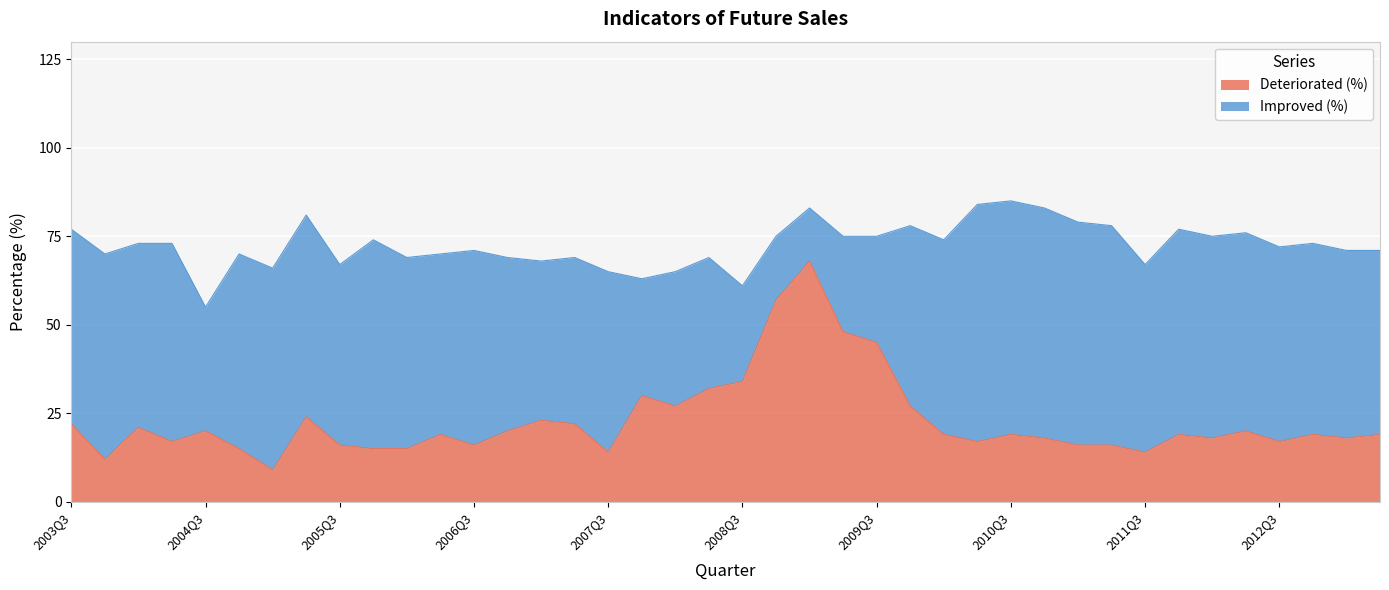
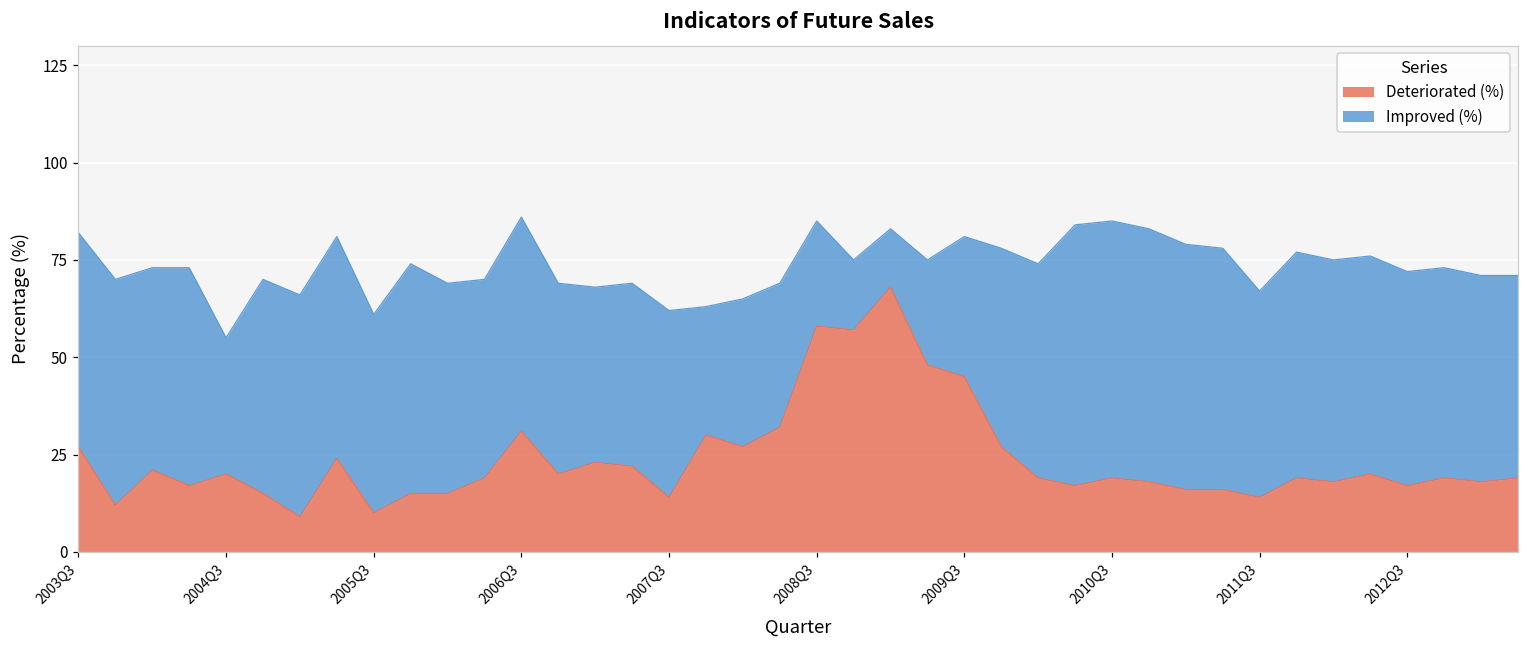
Deteriorated (%), 2003Q3: 22 -> 27
Deteriorated (%), 2005Q3: 16 -> 10
Deteriorated (%), 2006Q3: 16 -> 31
Improved (%), 2007Q3: 51 -> 48
Deteriorated (%), 2008Q3: 34 -> 58
Improved (%), 2009Q3: 30 -> 36
